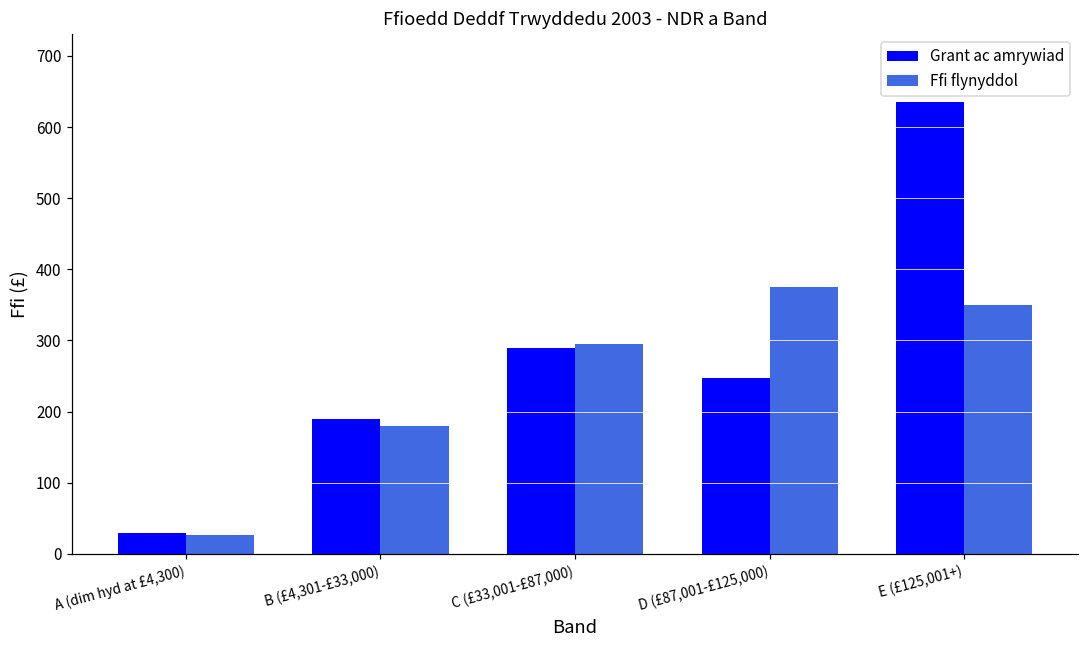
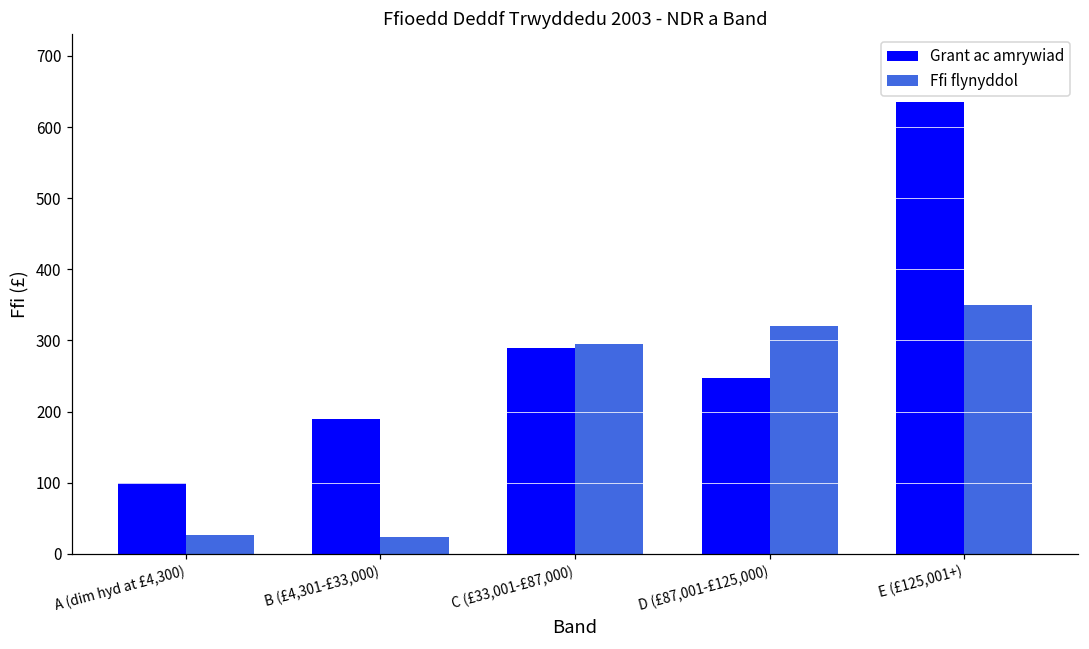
Grant ac amrywiad, A (dim hyd at £4,300): 30 -> 100
Ffi flynyddol, B (£4,301-£33,000): 180 -> 20
Ffi flynyddol, D (£87,001-£125,000): 380 -> 320
